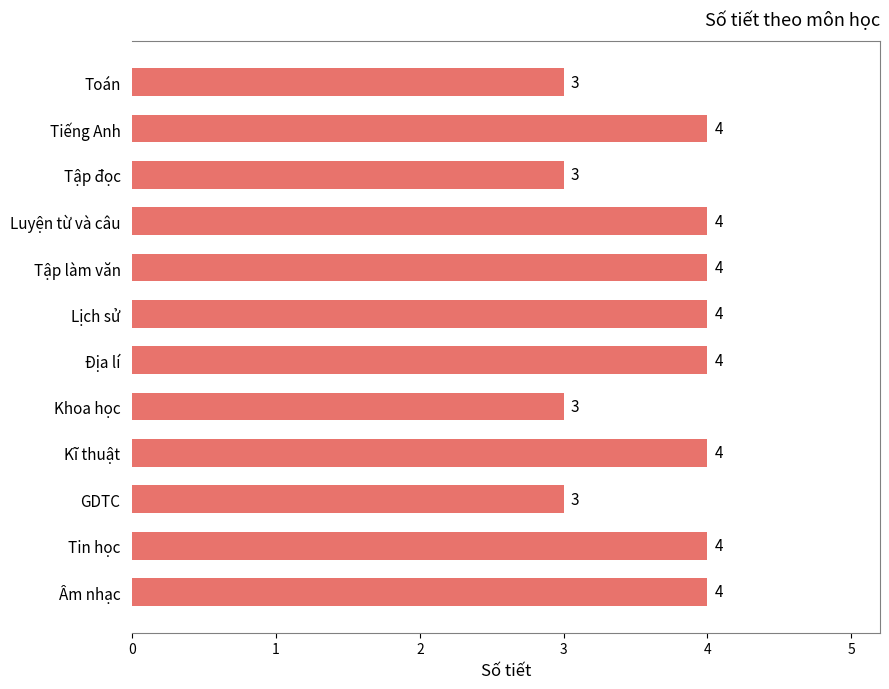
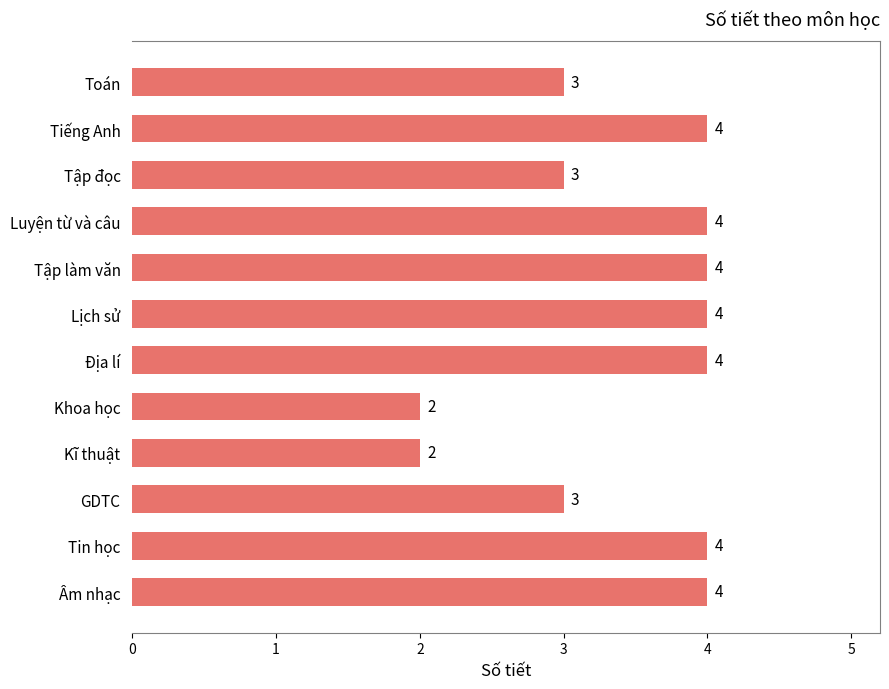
Khoa học: 3 -> 2
Kĩ thuật: 4 -> 2
